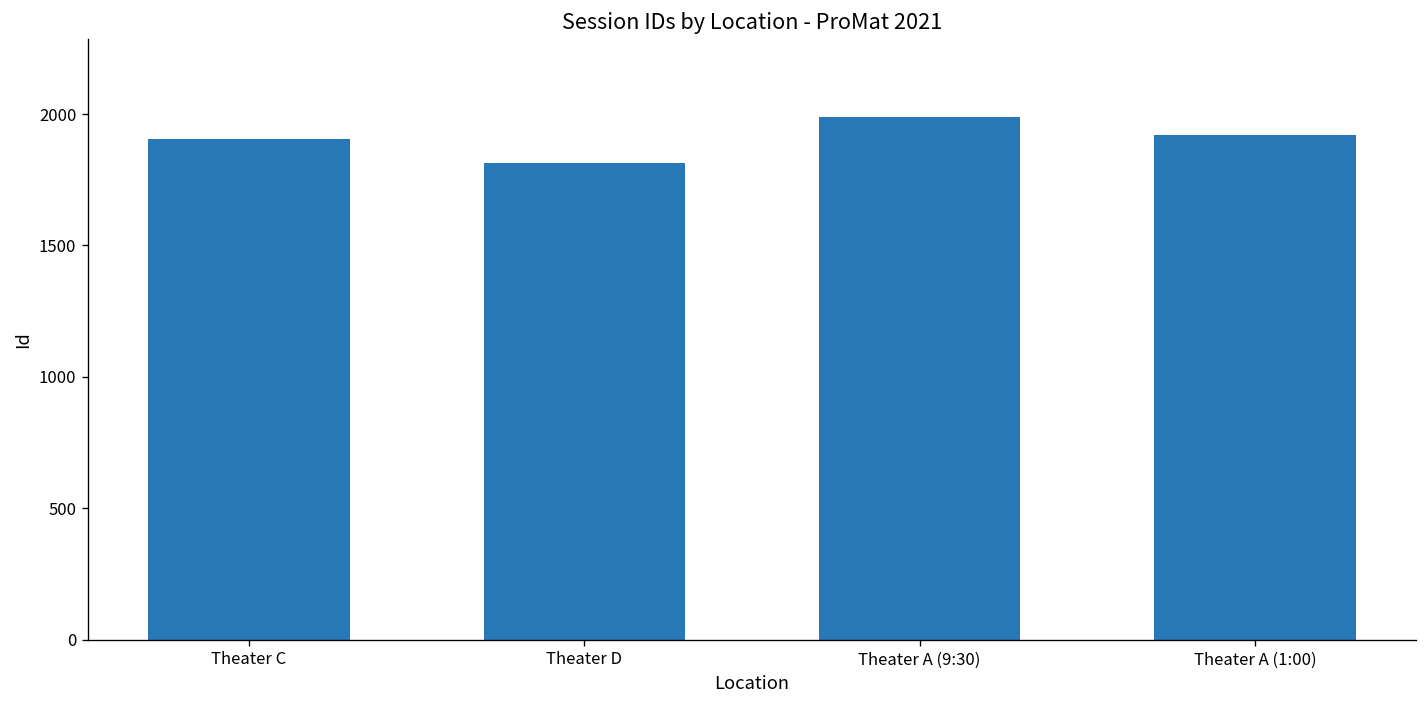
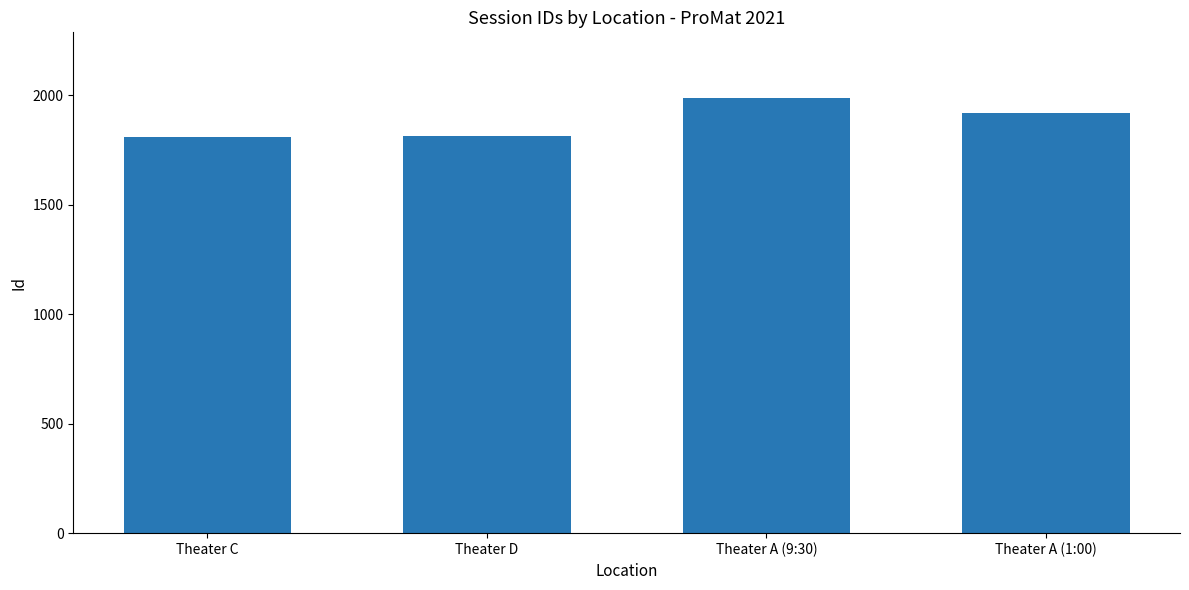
Theater C: 1910 -> 1810
